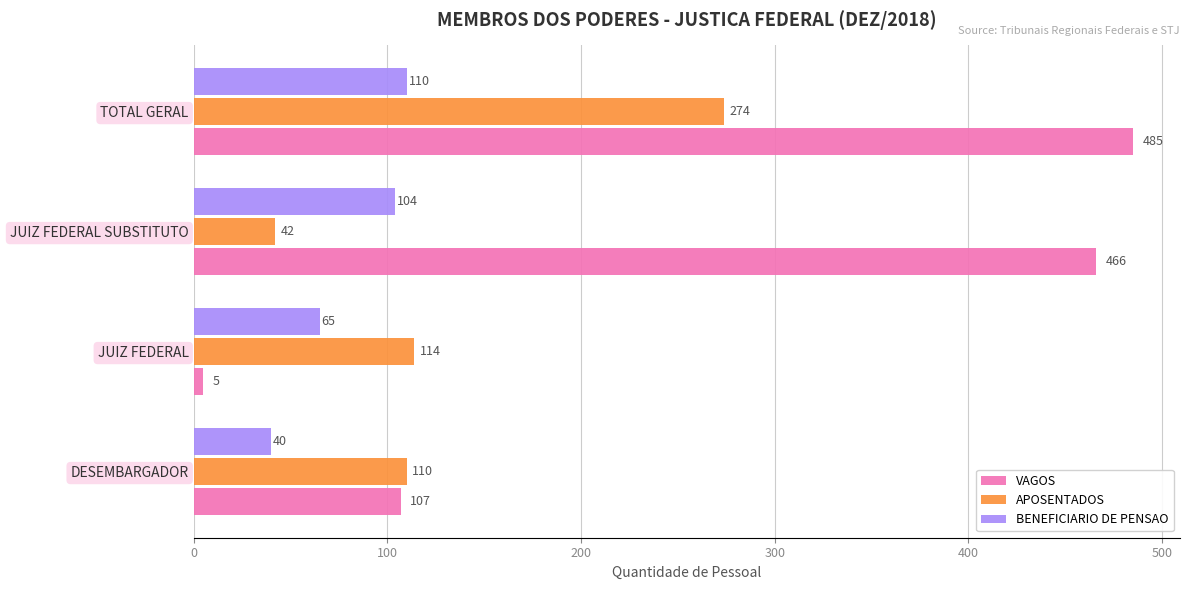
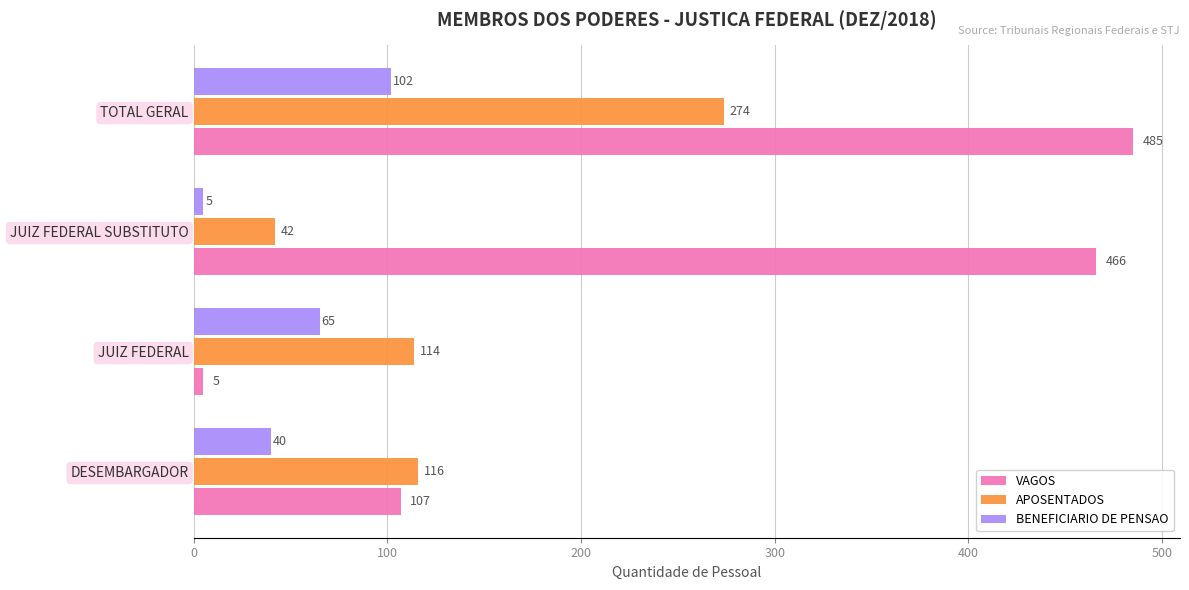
BENEFICIARIO DE PENSAO, TOTAL GERAL: 110 -> 102
BENEFICIARIO DE PENSAO, JUIZ FEDERAL SUBSTITUTO: 104 -> 5
APOSENTADOS, DESEMBARGADOR: 110 -> 116
